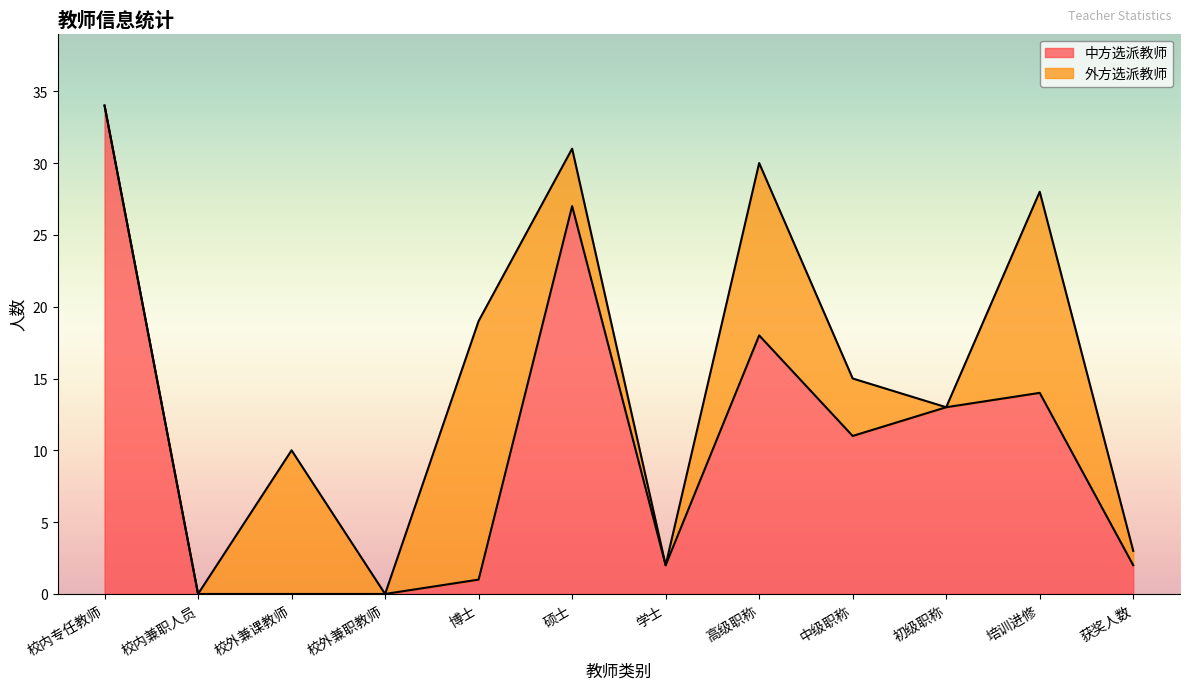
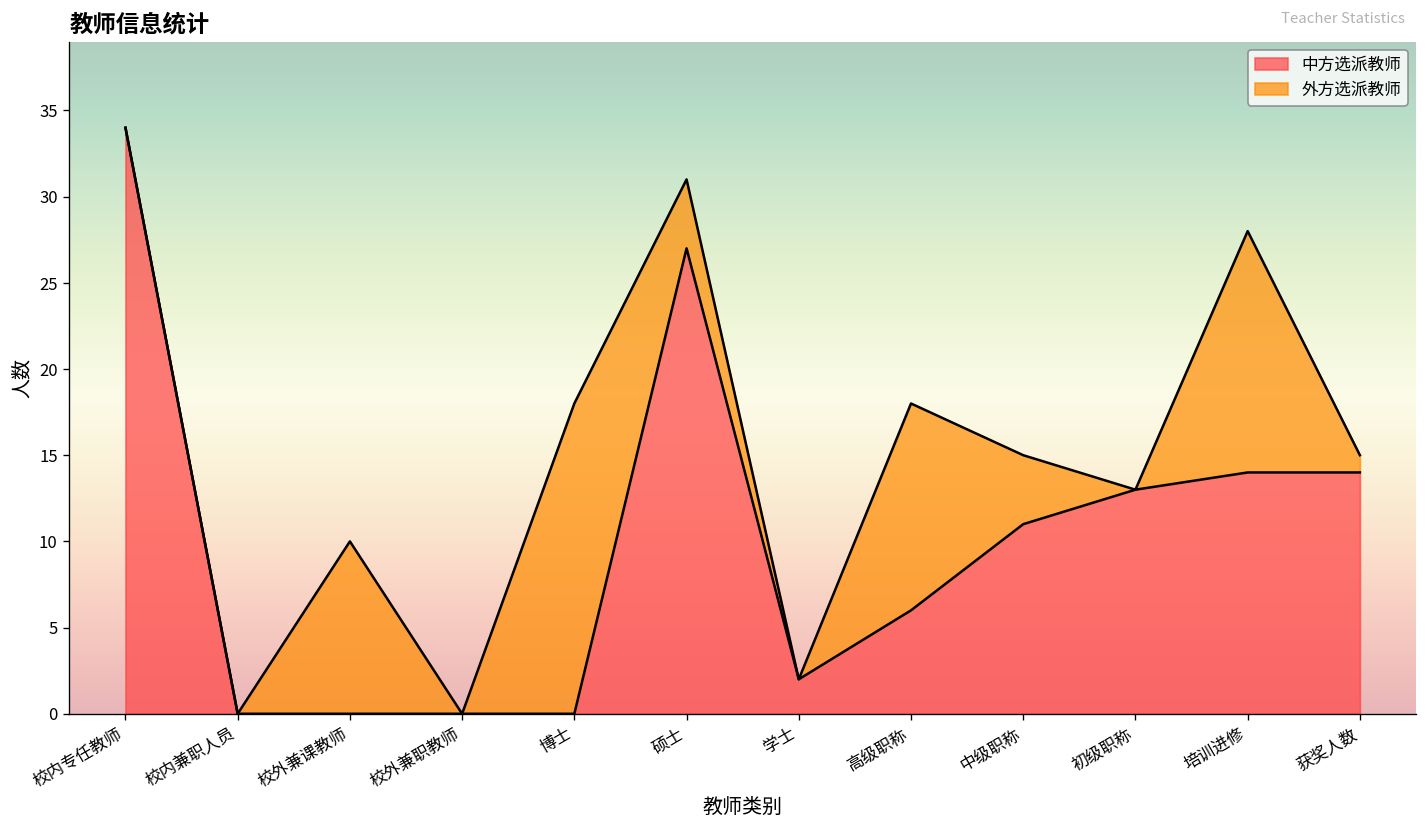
中方选派教师, 博士: 1 -> 0
中方选派教师, 高级职称: 18 -> 6
中方选派教师, 获奖人数: 2 -> 14
